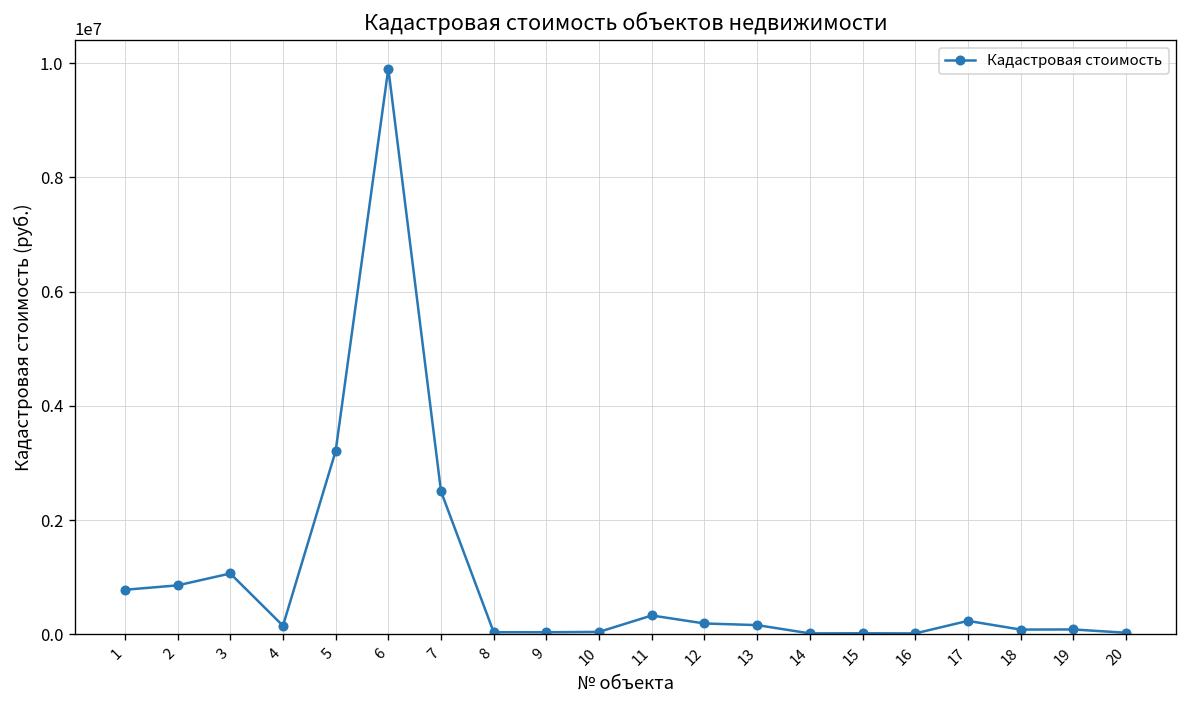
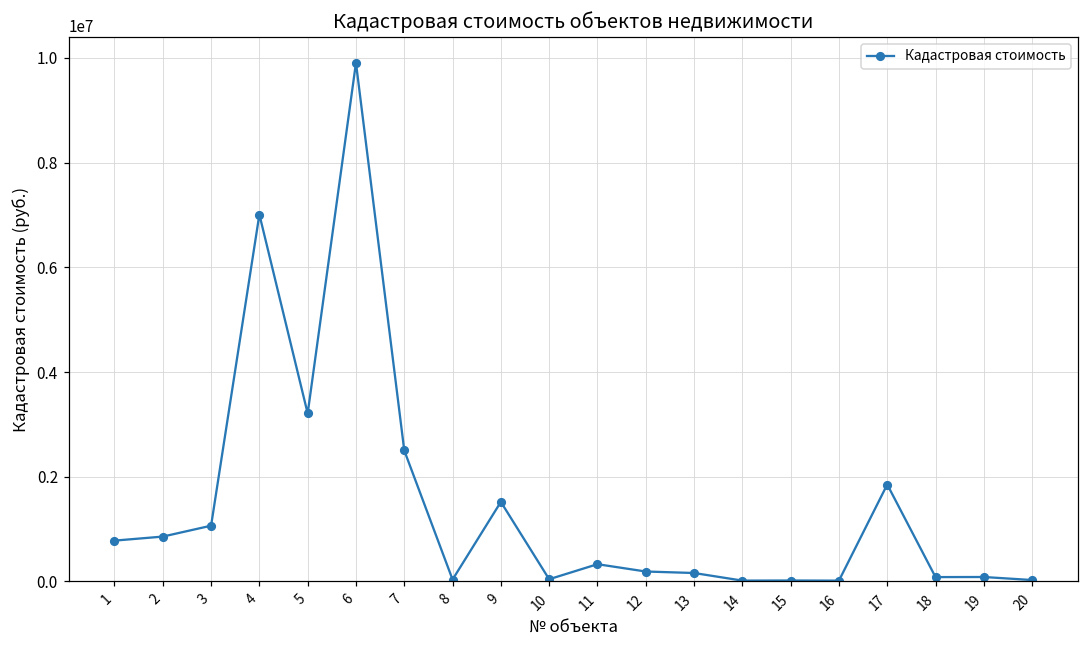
4: 200000 -> 7000000
9: 0 -> 1500000
17: 200000 -> 1900000
